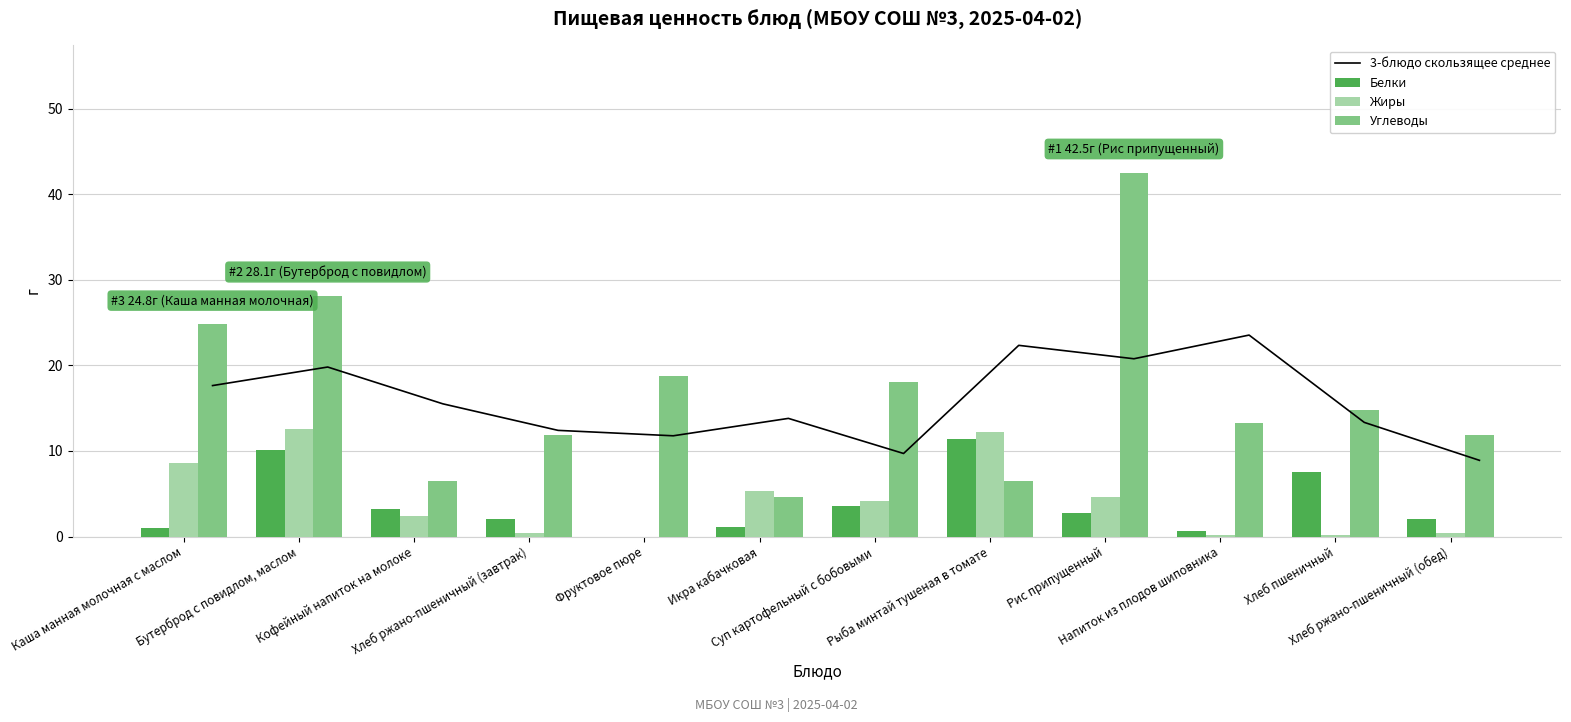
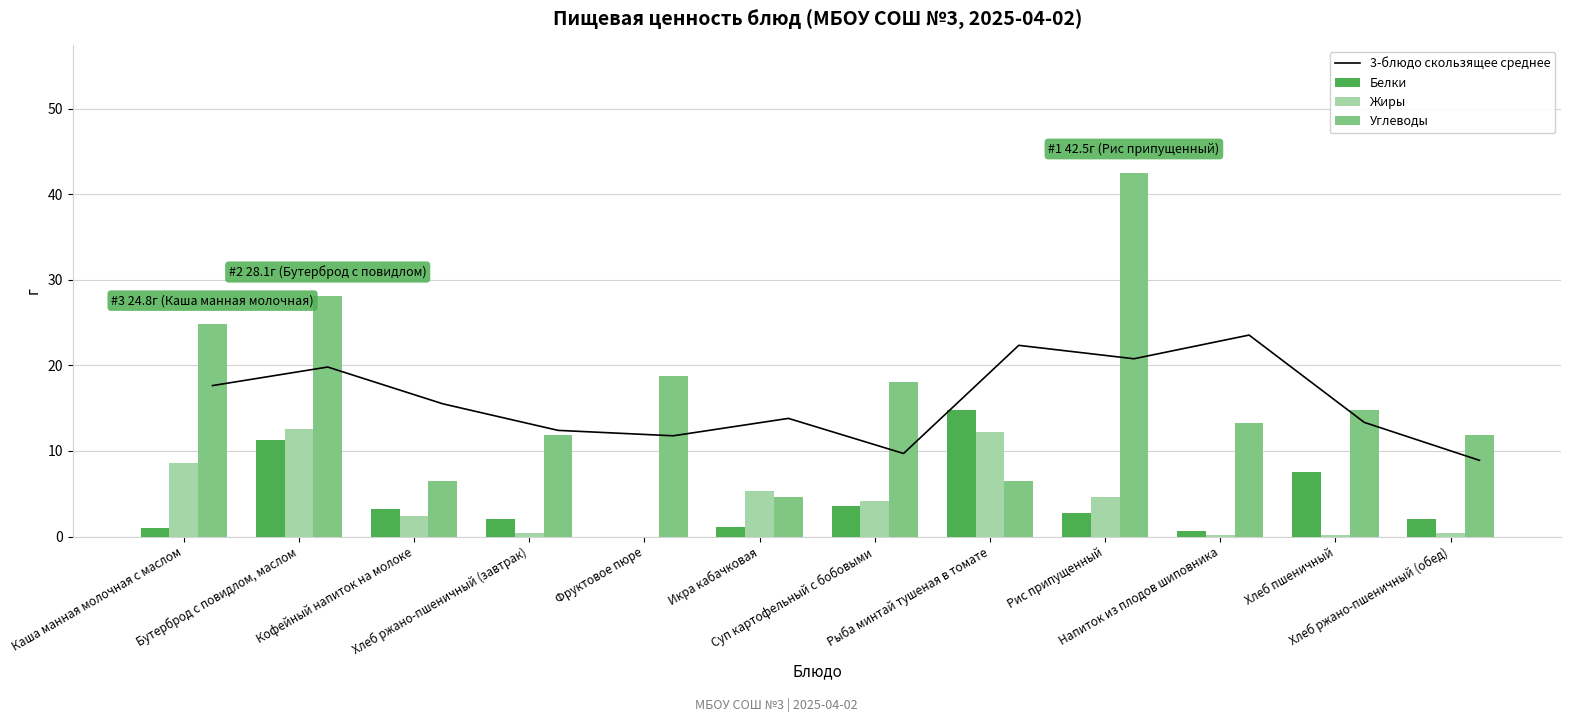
Белки, Бутерброд с повидлом, маслом: 10 -> 11
Белки, Рыба минтай тушеная в томате: 11 -> 15
